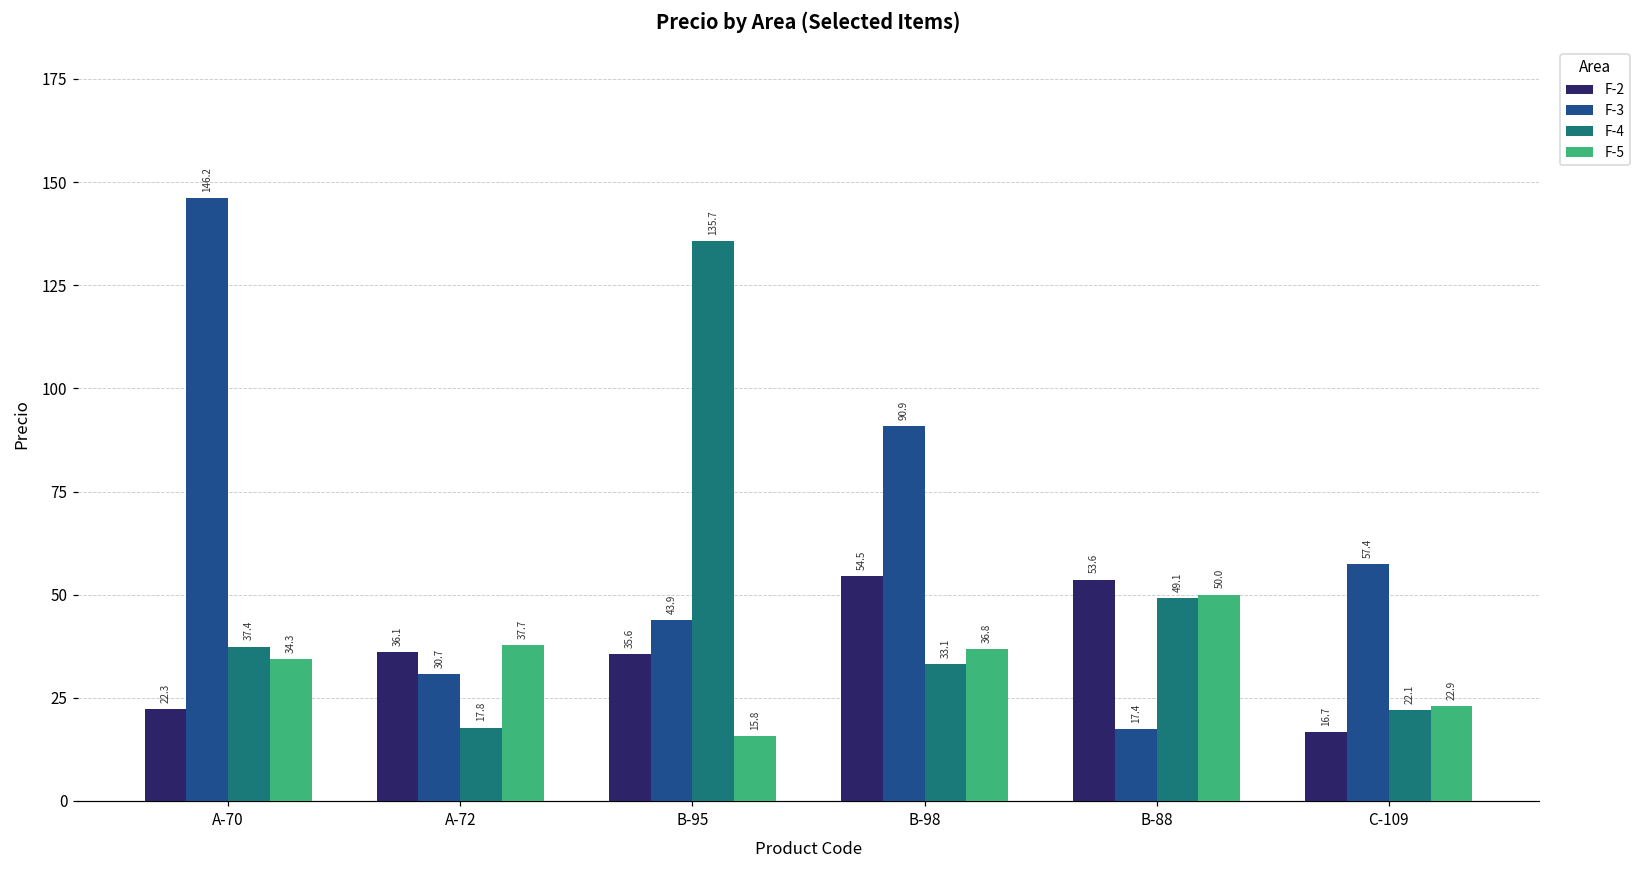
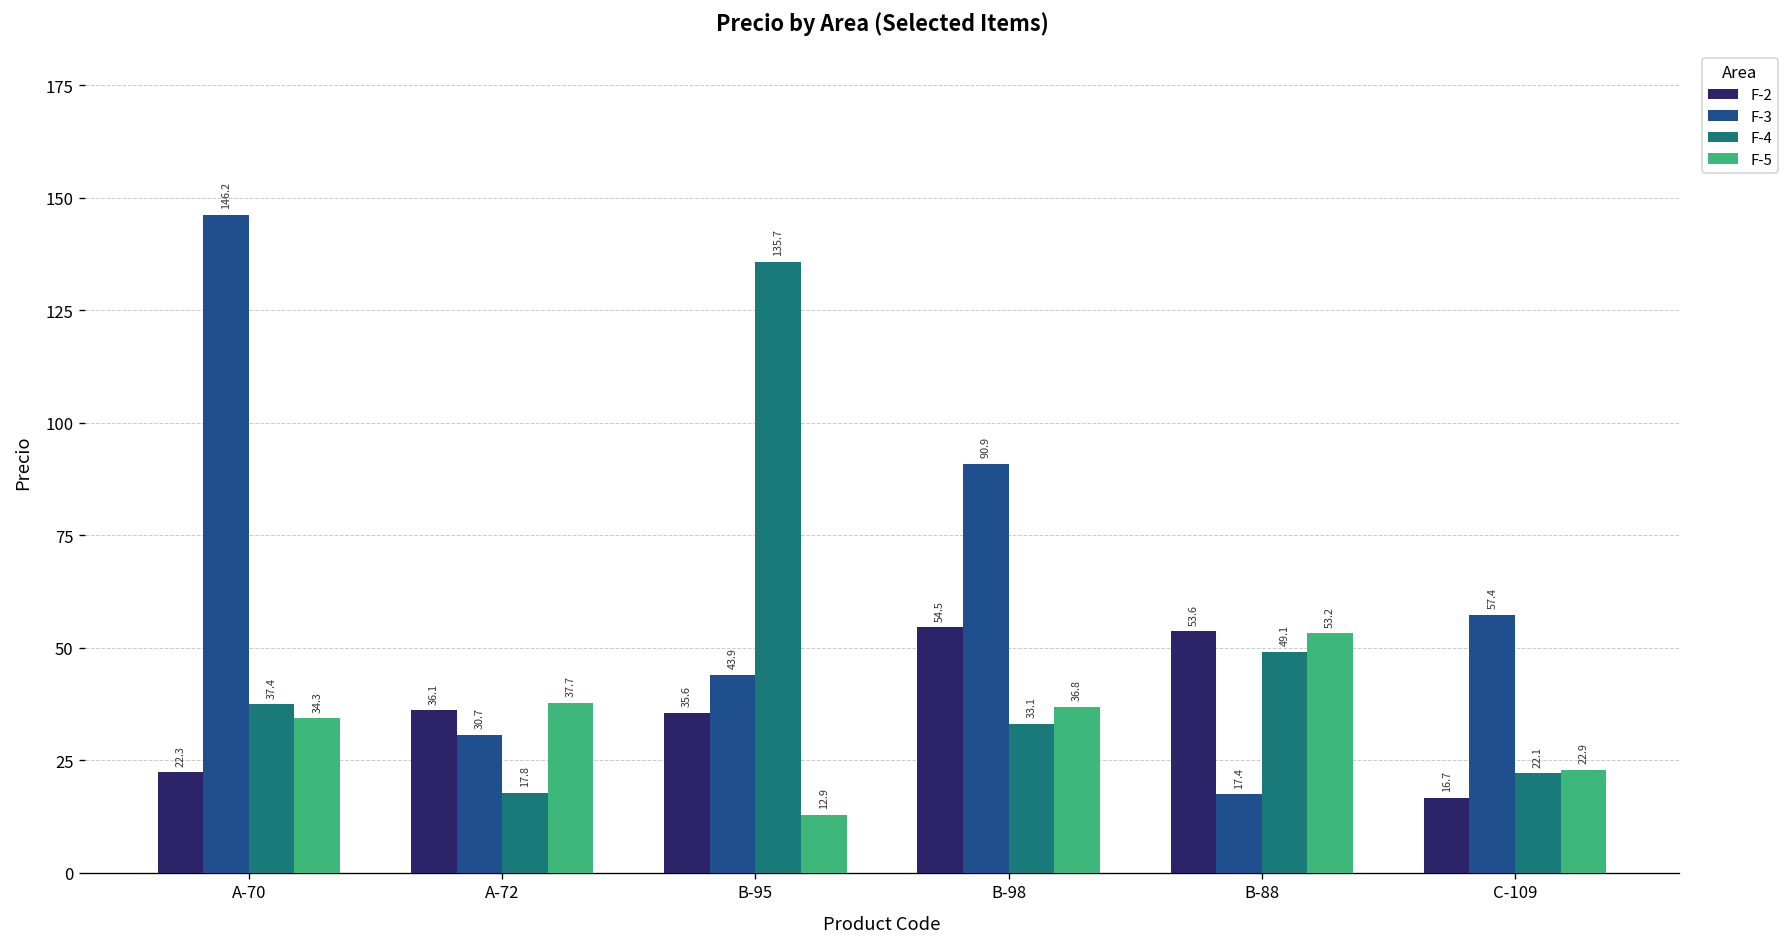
F-5, B-95: 15.8 -> 12.9
F-5, B-88: 50.0 -> 53.2
